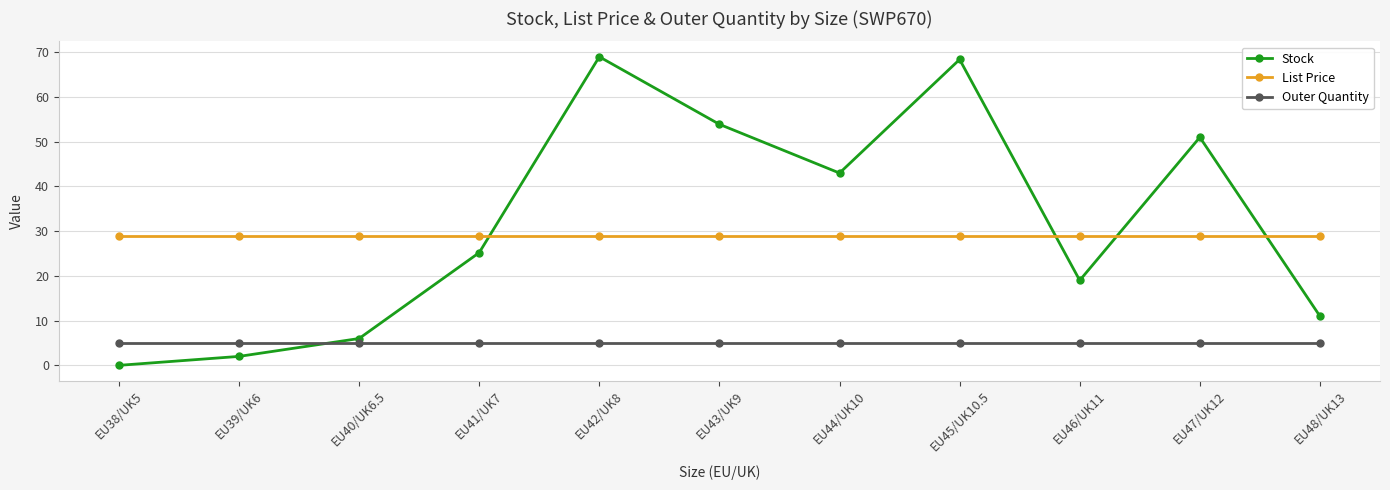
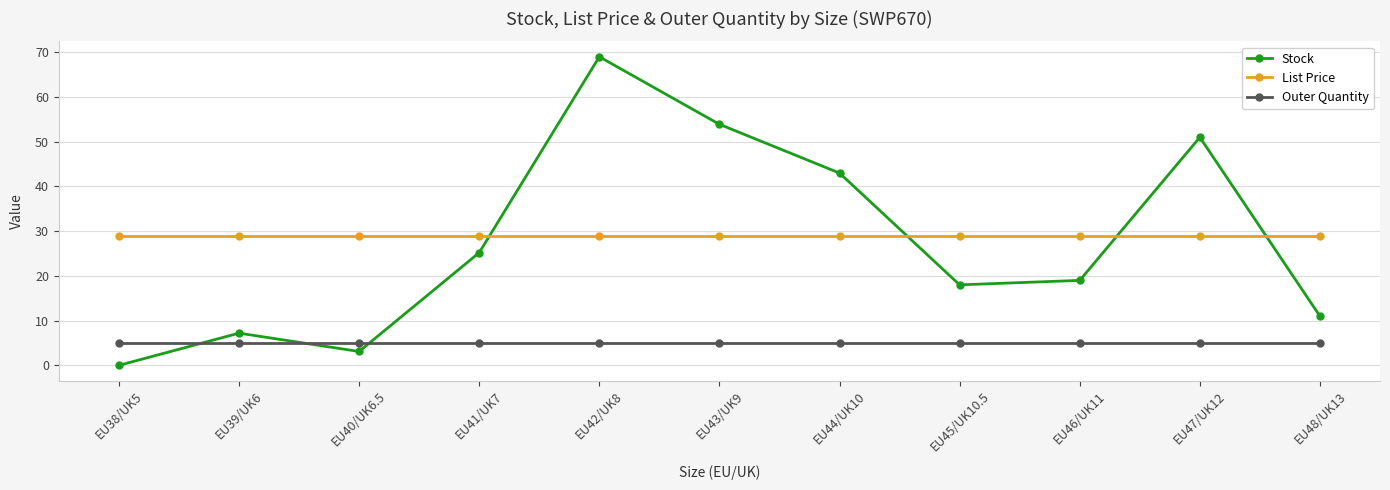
Stock, EU39/UK6: 2 -> 7
Stock, EU40/UK6.5: 6 -> 3
Stock, EU45/UK10.5: 68 -> 18
